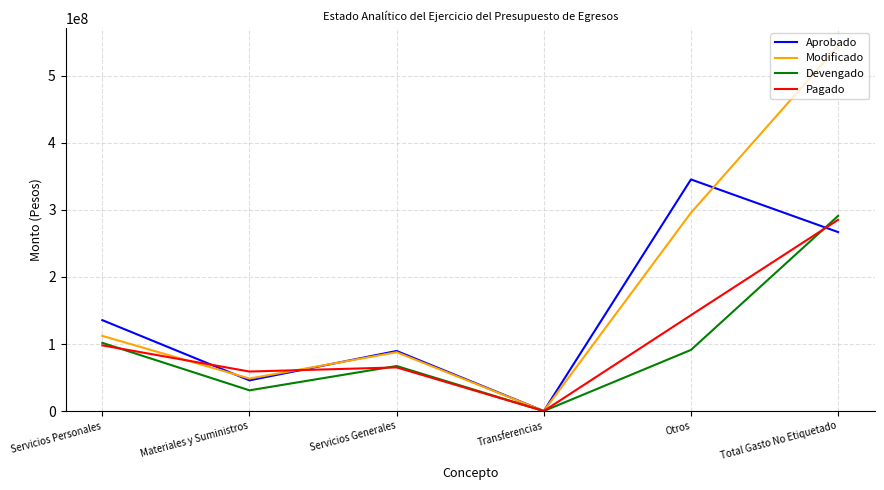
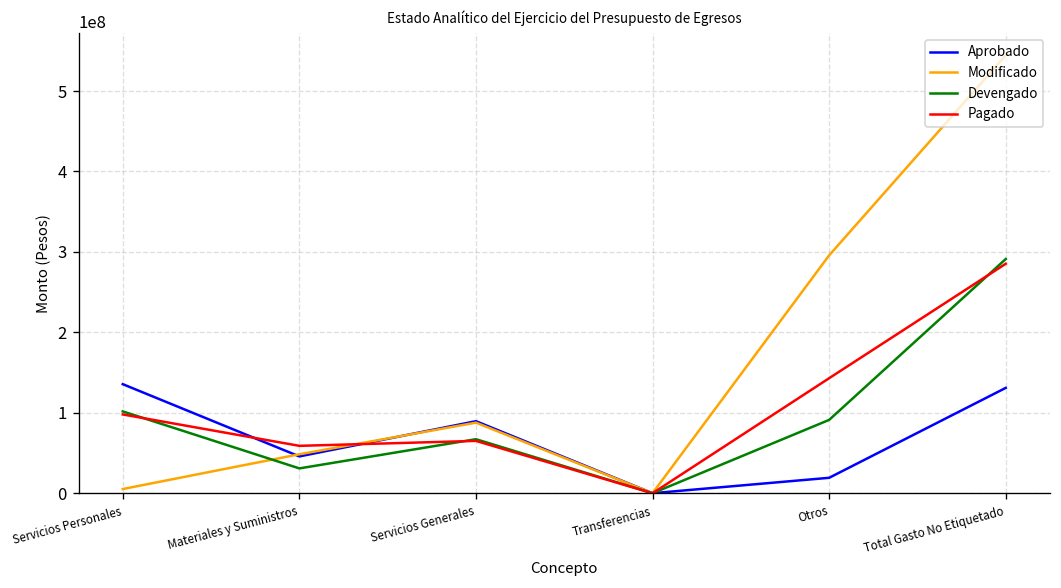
Modificado, Servicios Personales: 110000000 -> 10000000
Aprobado, Otros: 350000000 -> 20000000
Aprobado, Total Gasto No Etiquetado: 270000000 -> 130000000
